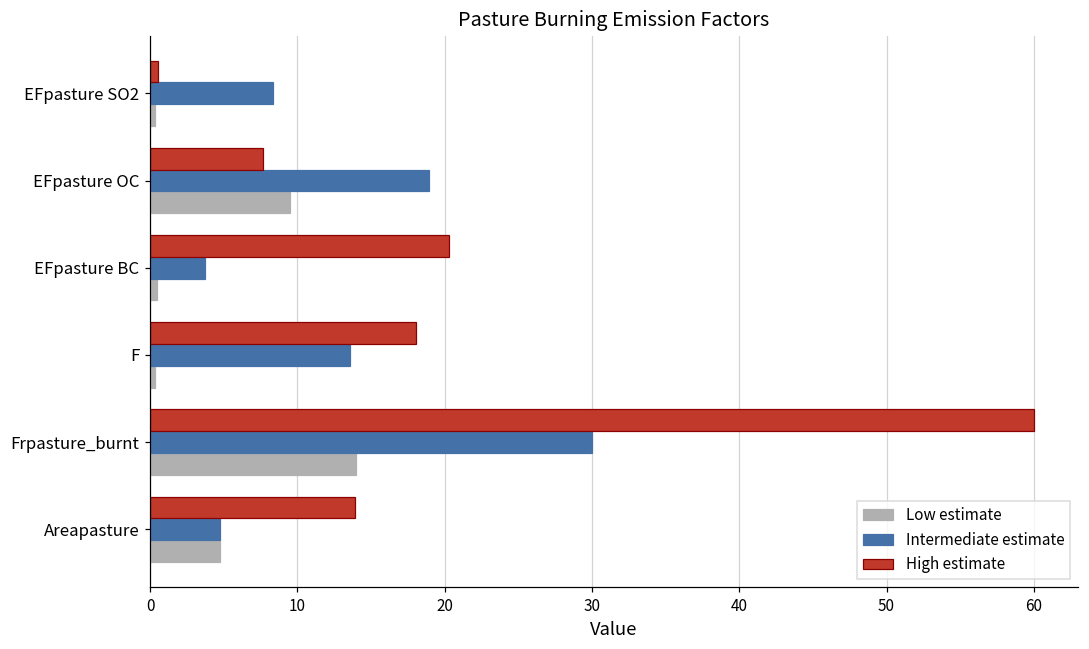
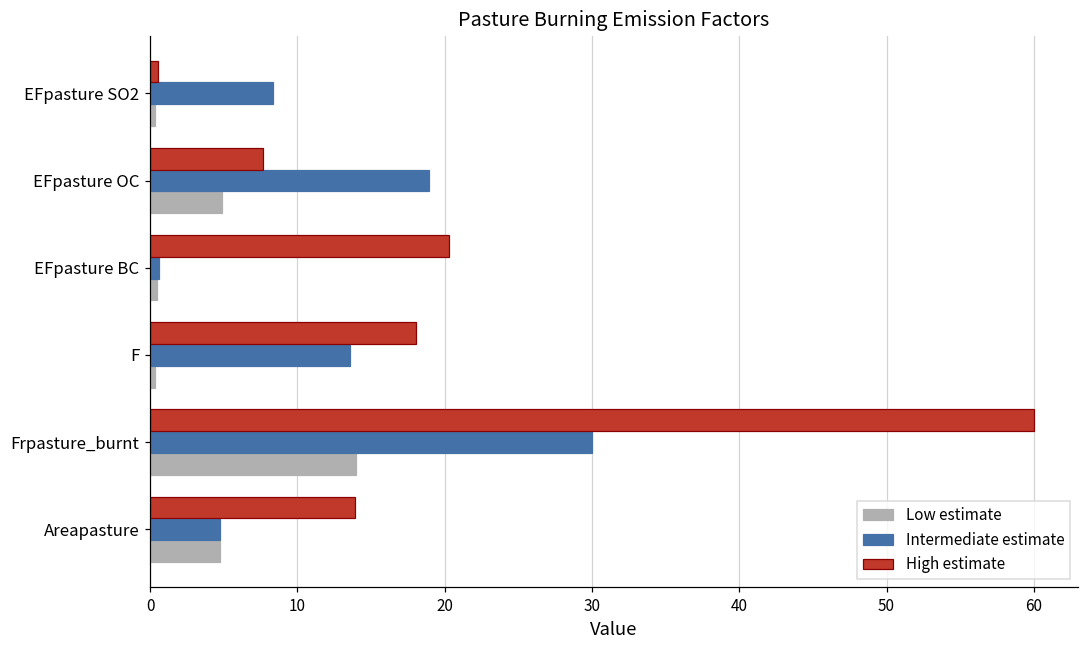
Low estimate, EFpasture OC: 9.5 -> 4.9
Intermediate estimate, EFpasture BC: 3.8 -> 0.6
